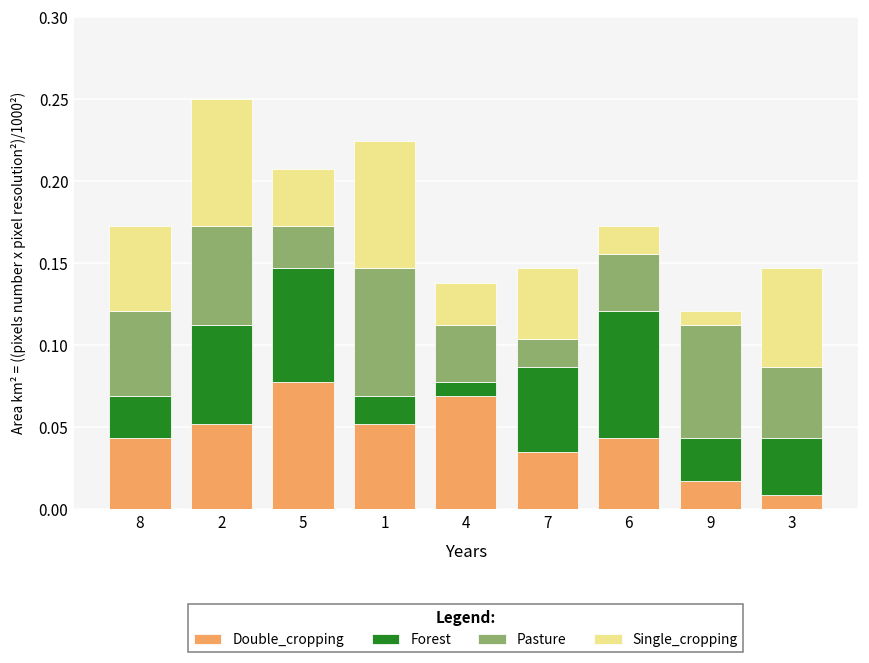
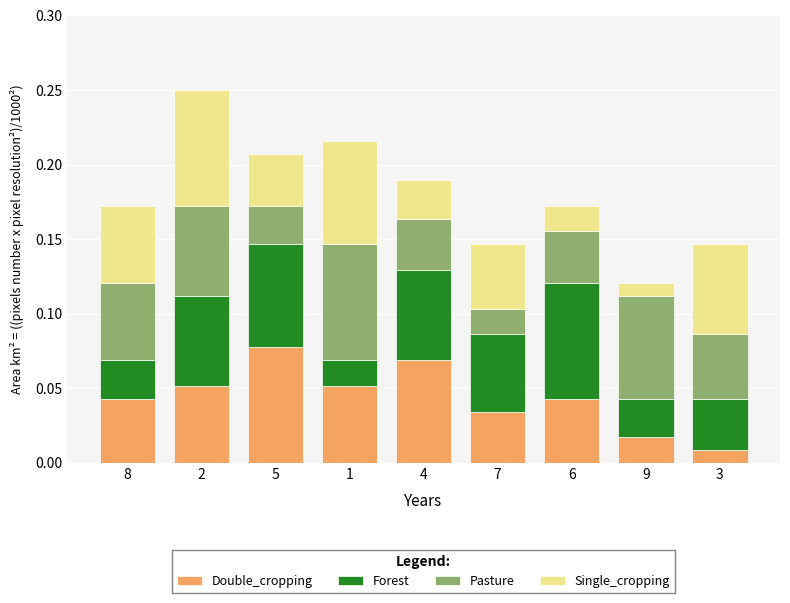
Single_cropping, 1: 0.078 -> 0.069
Forest, 4: 0.009 -> 0.060
